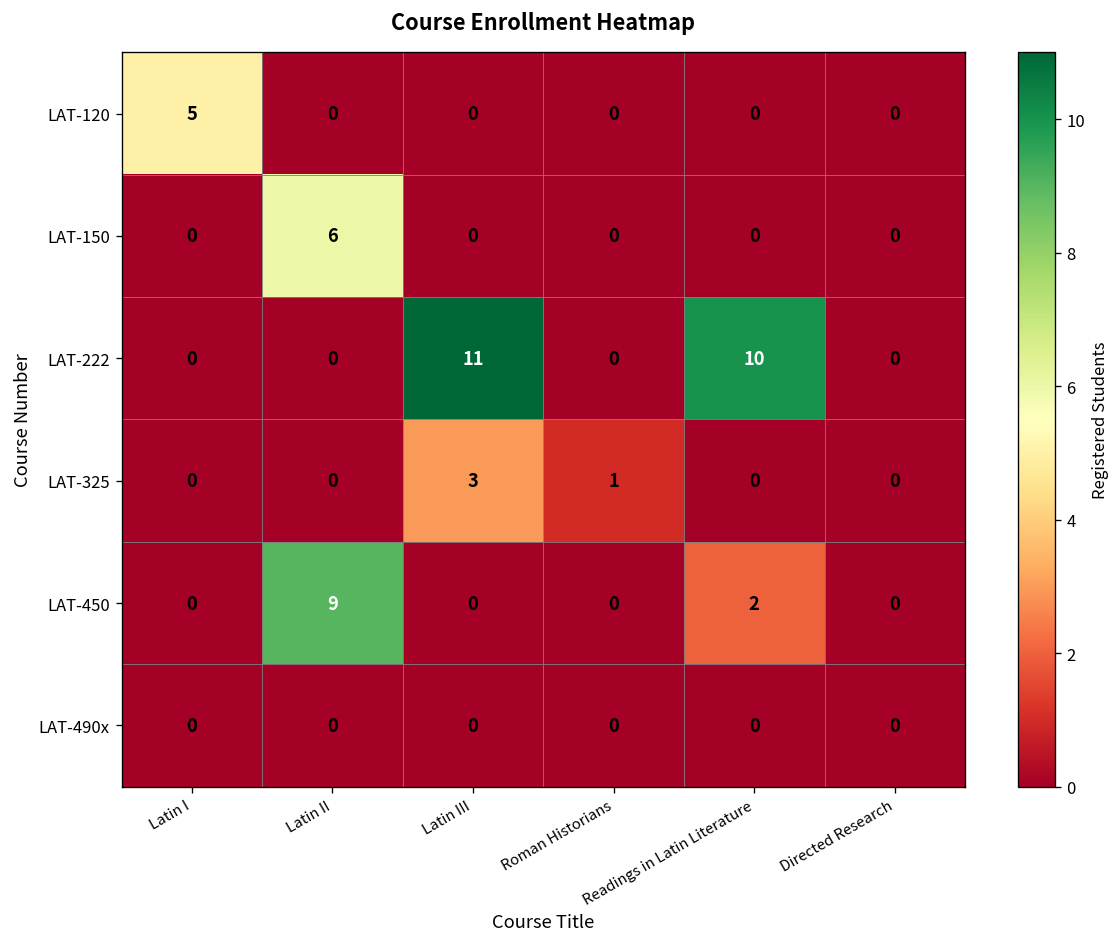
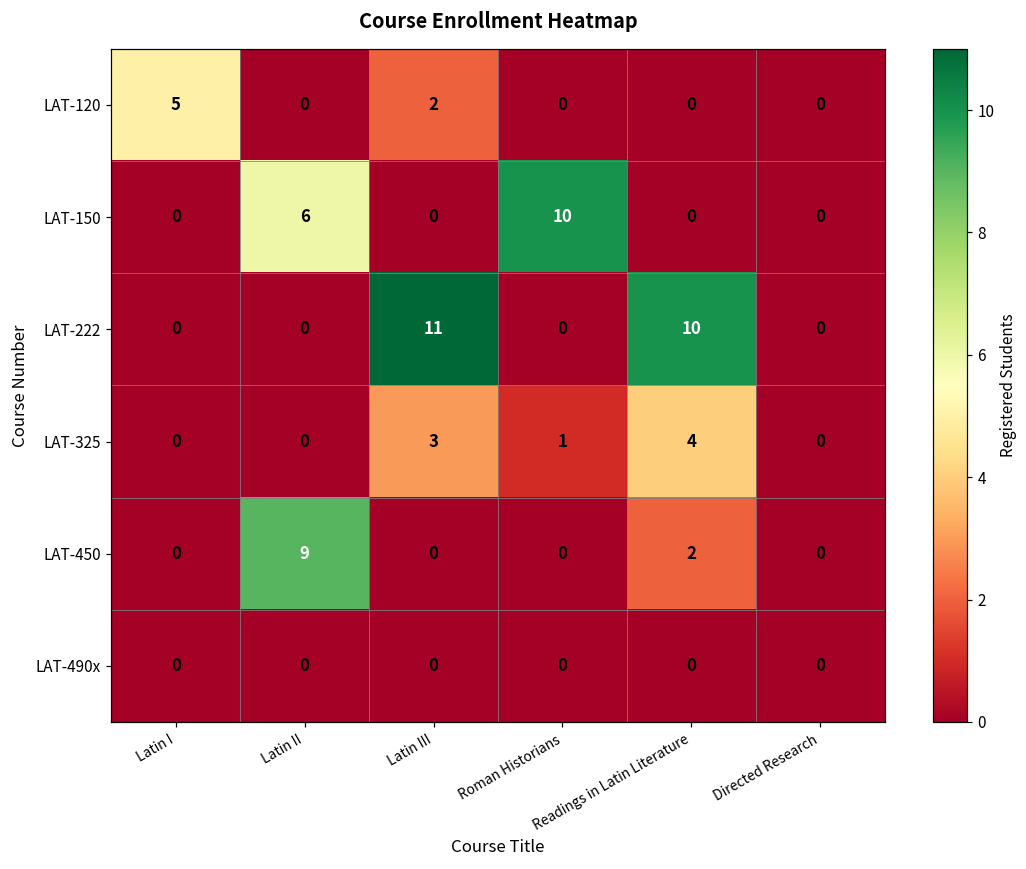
LAT-120, Latin III: 0 -> 2
LAT-150, Roman Historians: 0 -> 10
LAT-325, Readings in Latin Literature: 0 -> 4
